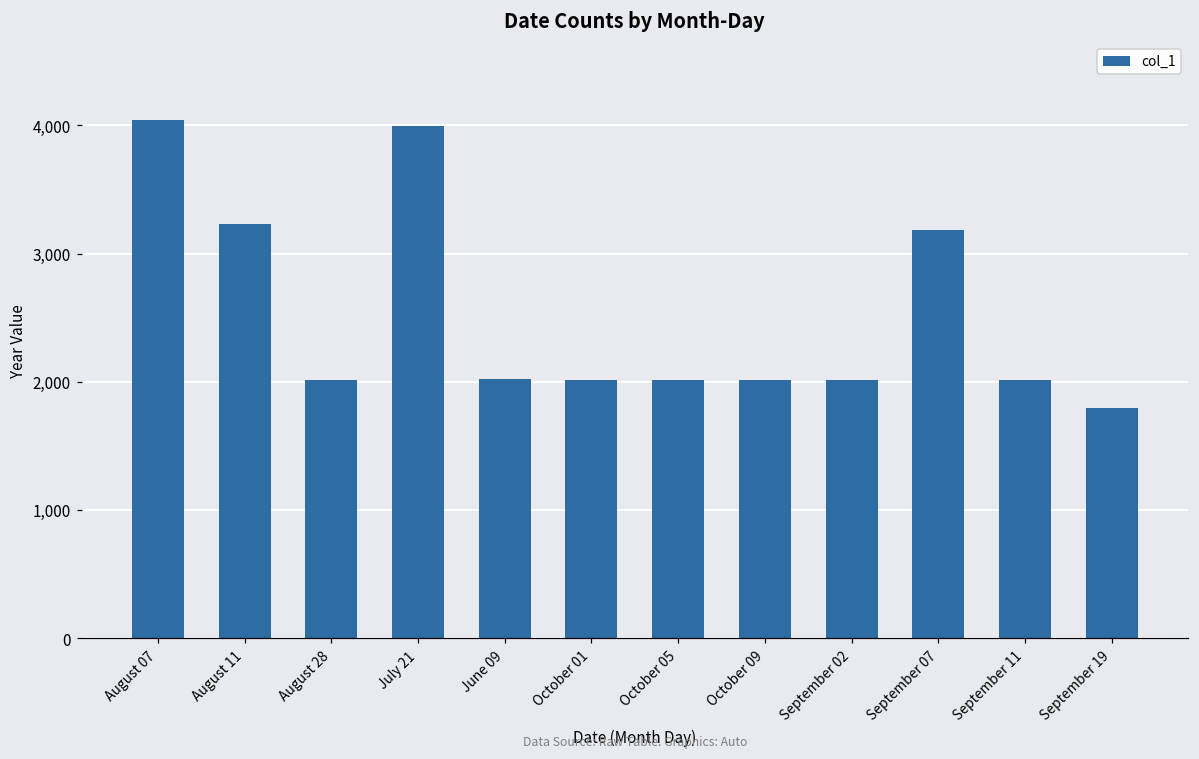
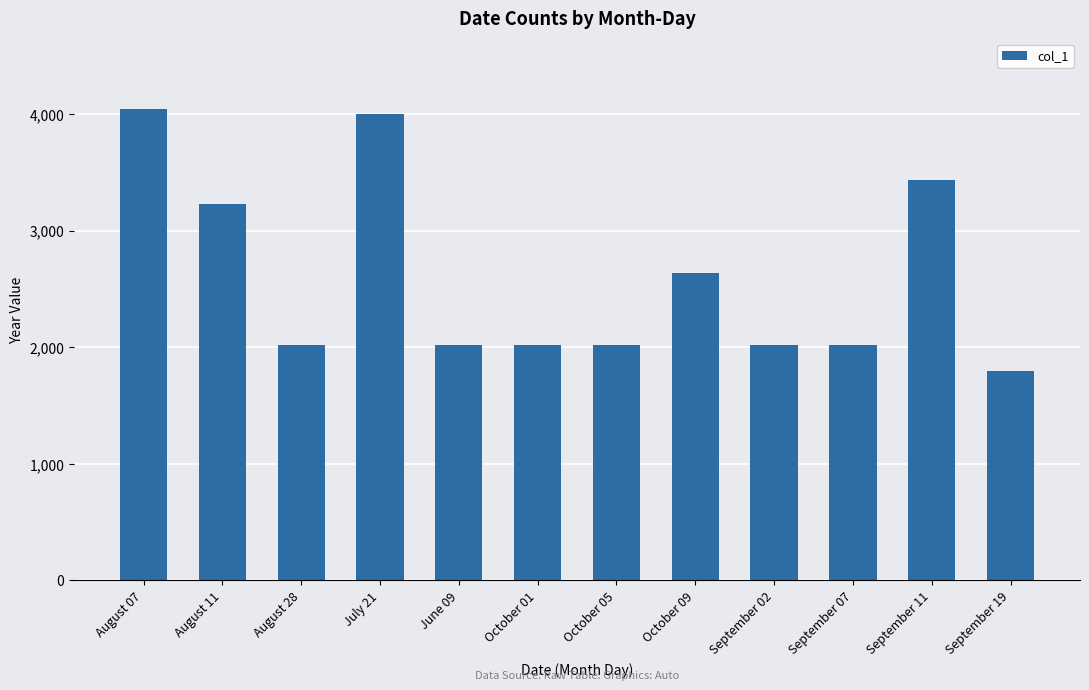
October 09: 2,020 -> 2,630
September 07: 3,180 -> 2,020
September 11: 2,020 -> 3,430
